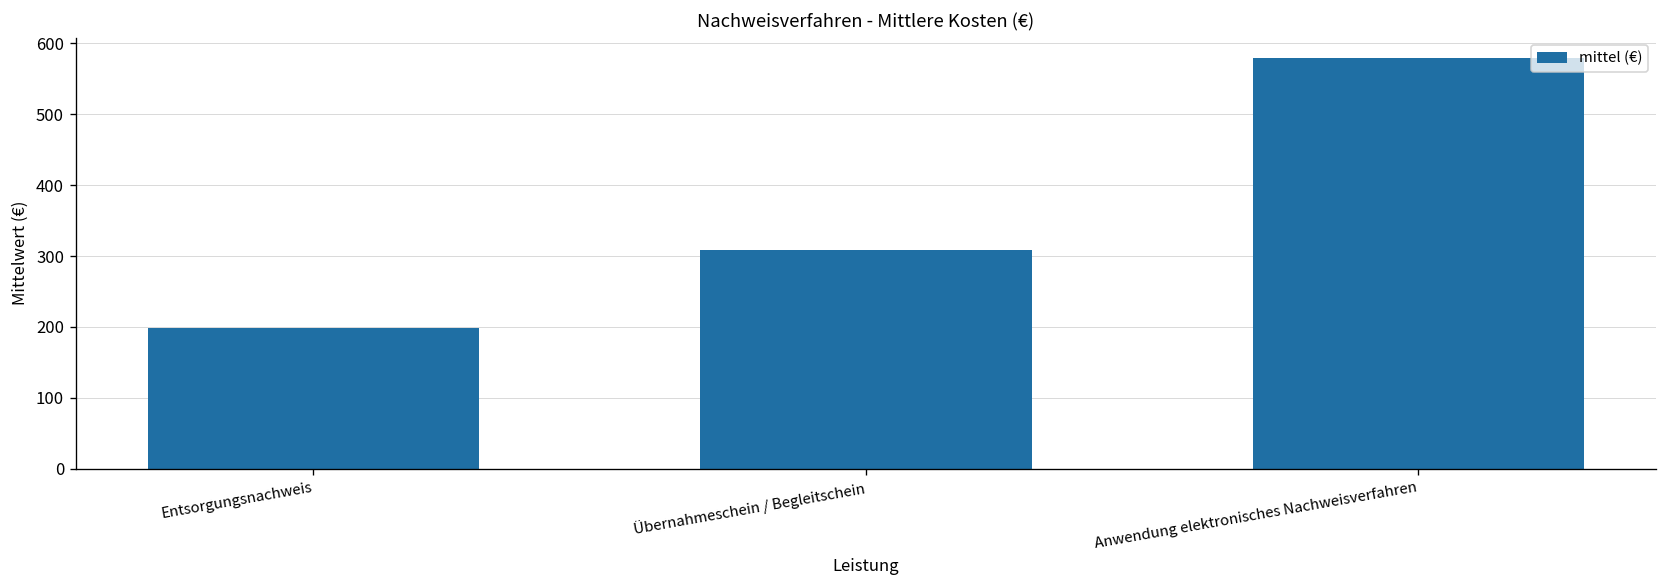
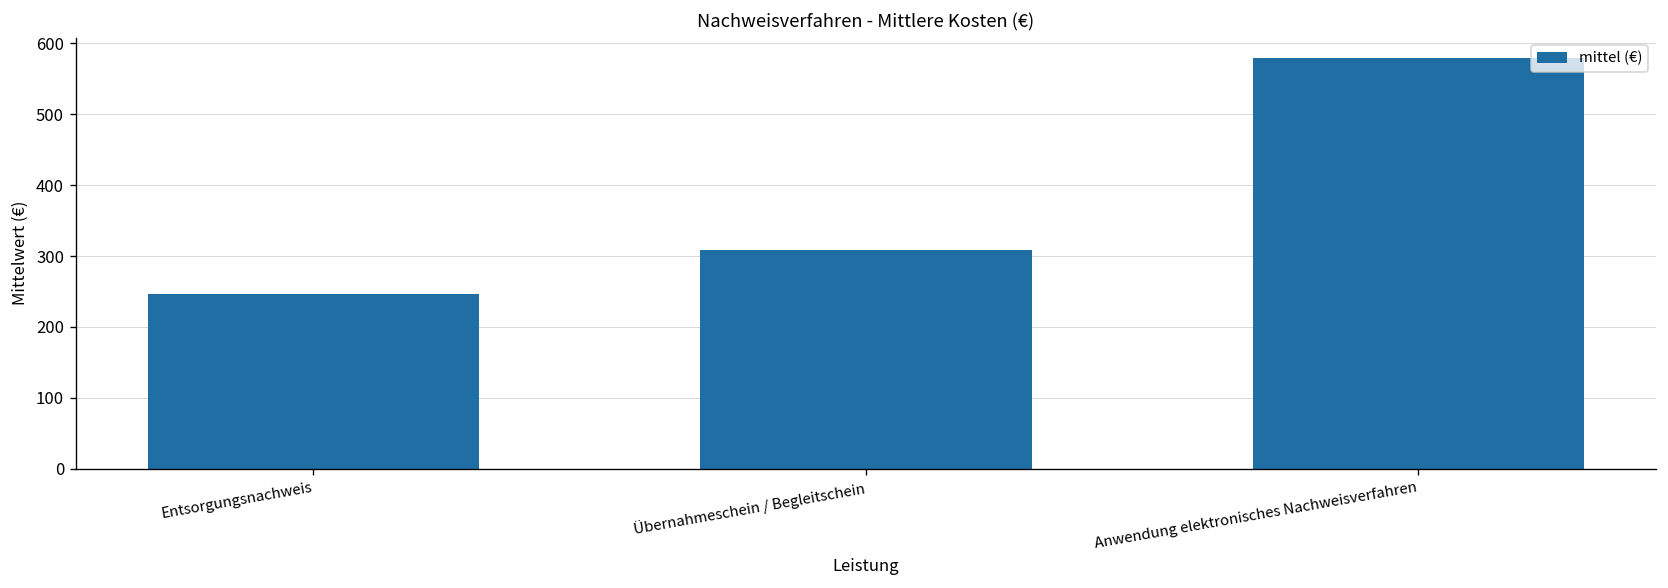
Entsorgungsnachweis: 200 -> 250
